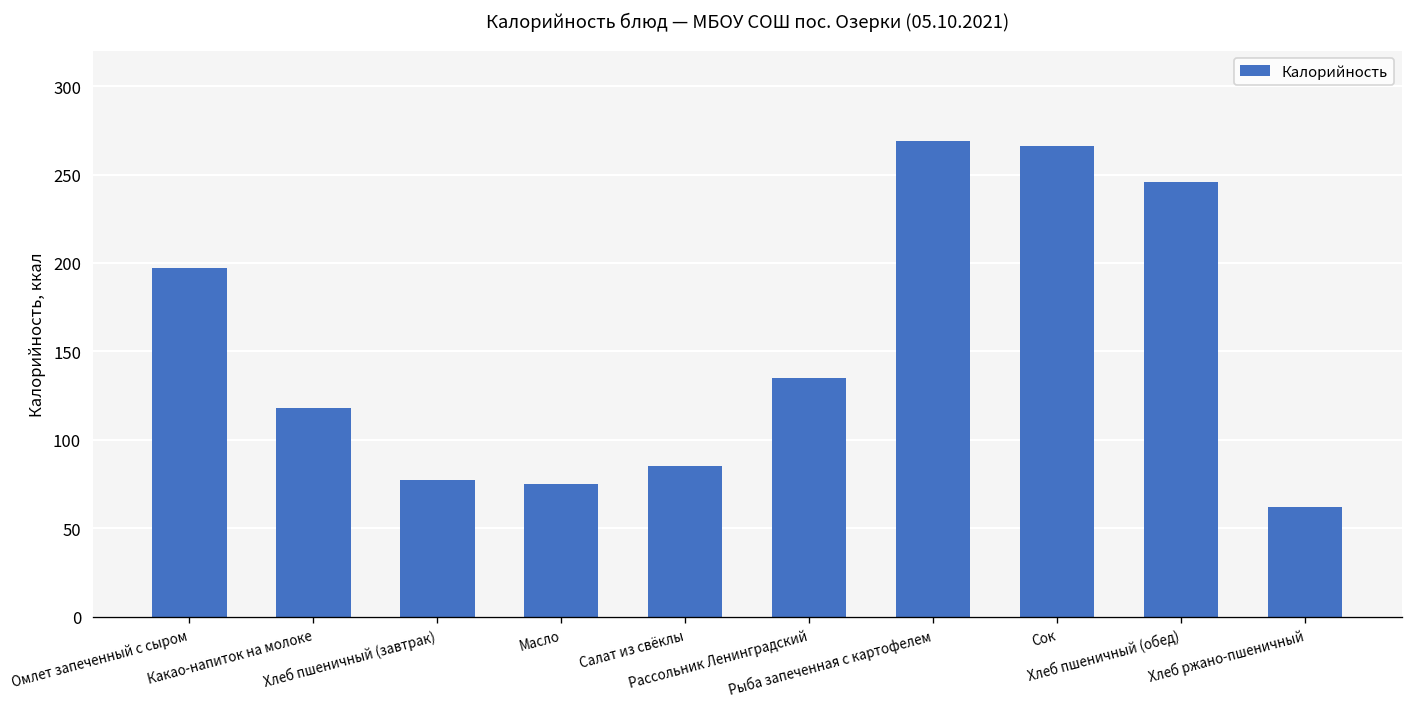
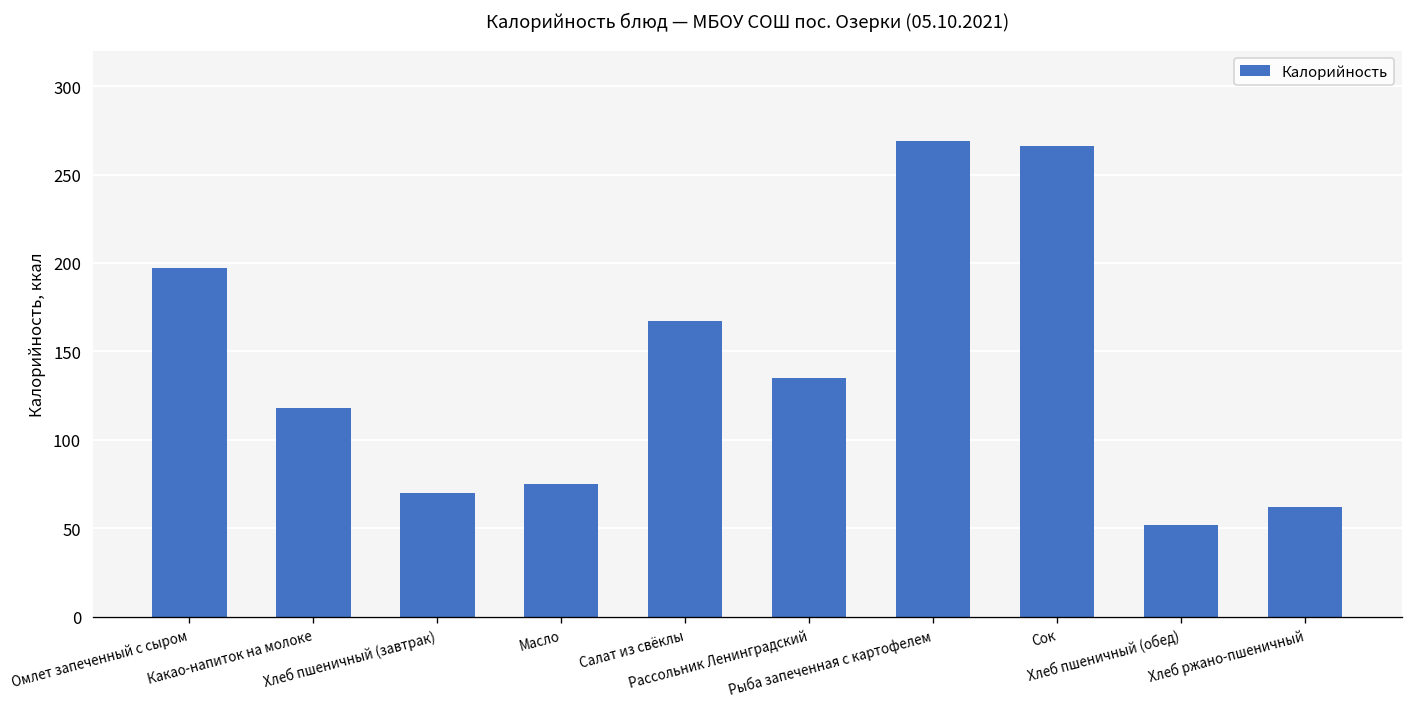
Хлеб пшеничный (завтрак): 77 -> 70
Салат из свёклы: 85 -> 167
Хлеб пшеничный (обед): 246 -> 52
